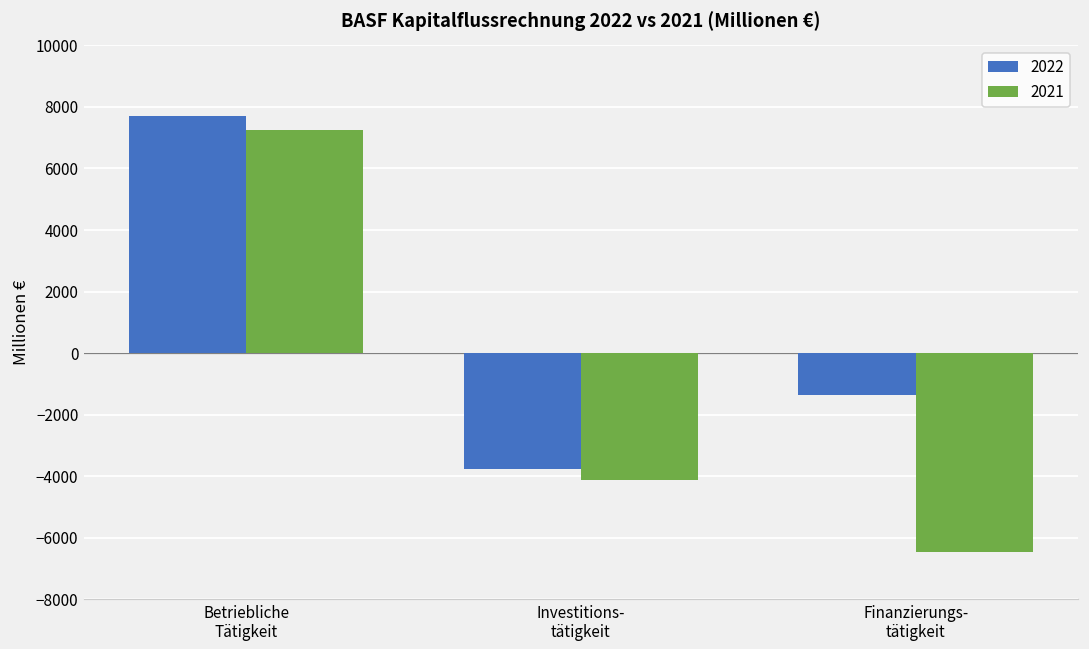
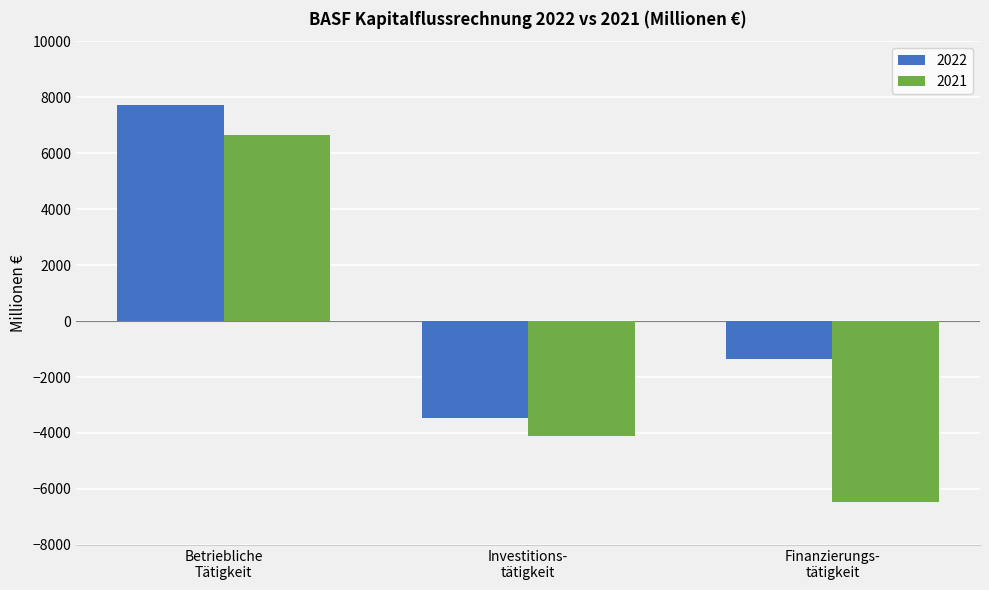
2021, Betriebliche Tätigkeit: 7200 -> 6600
2022, Investitions- tätigkeit: -3800 -> -3500
